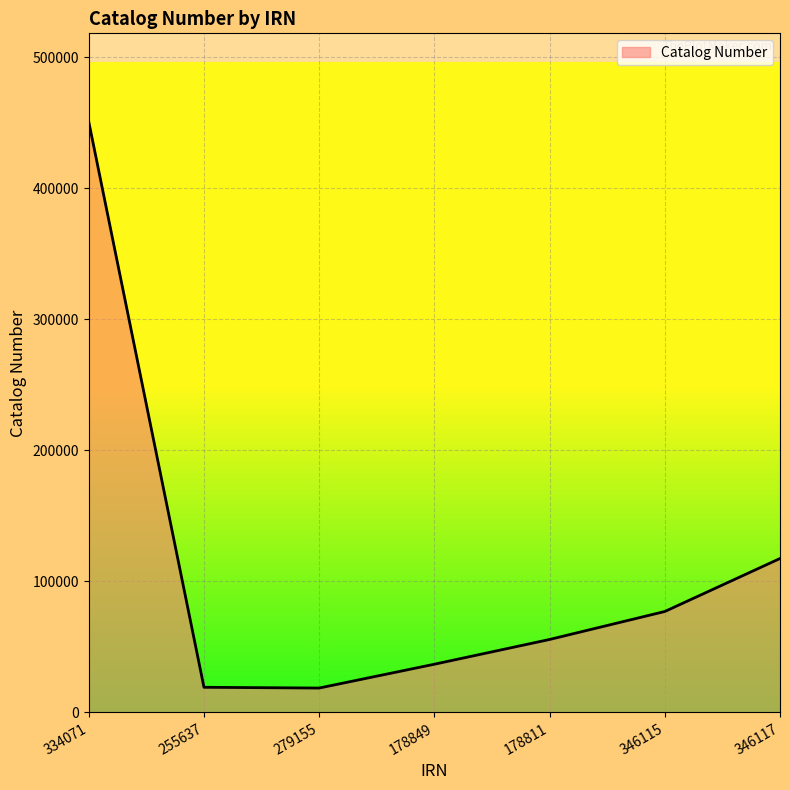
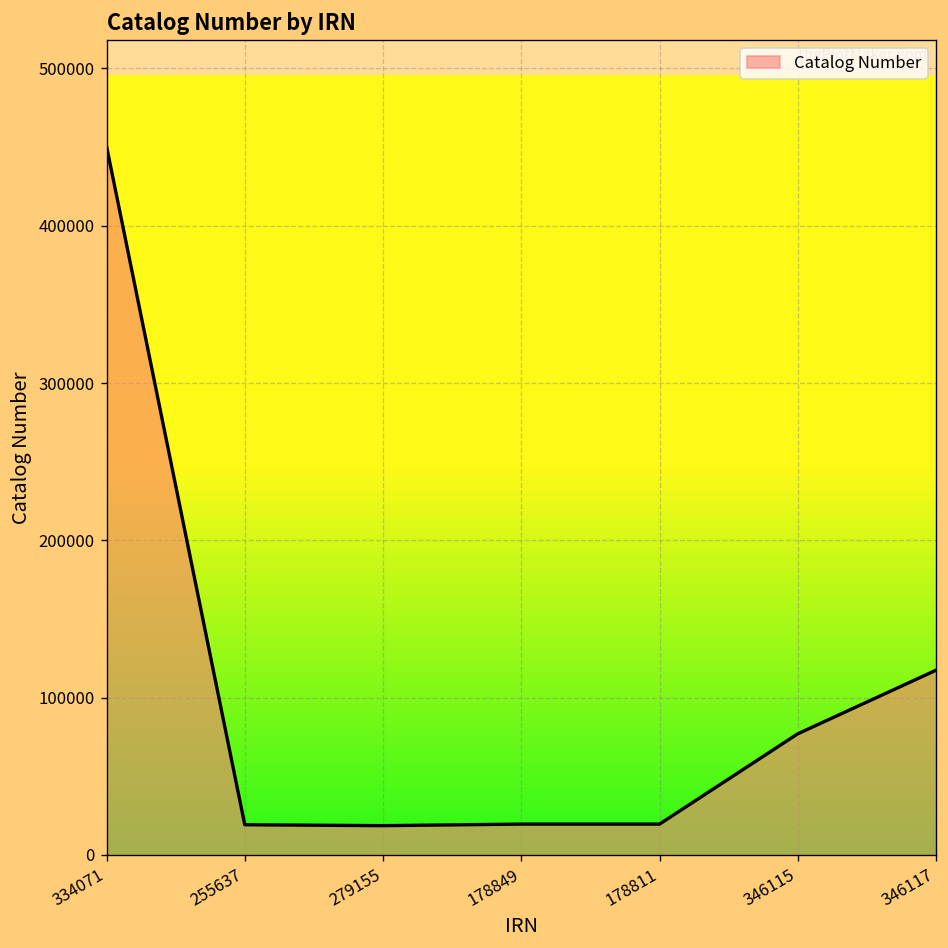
178849: 37000 -> 20000
178811: 56000 -> 20000
